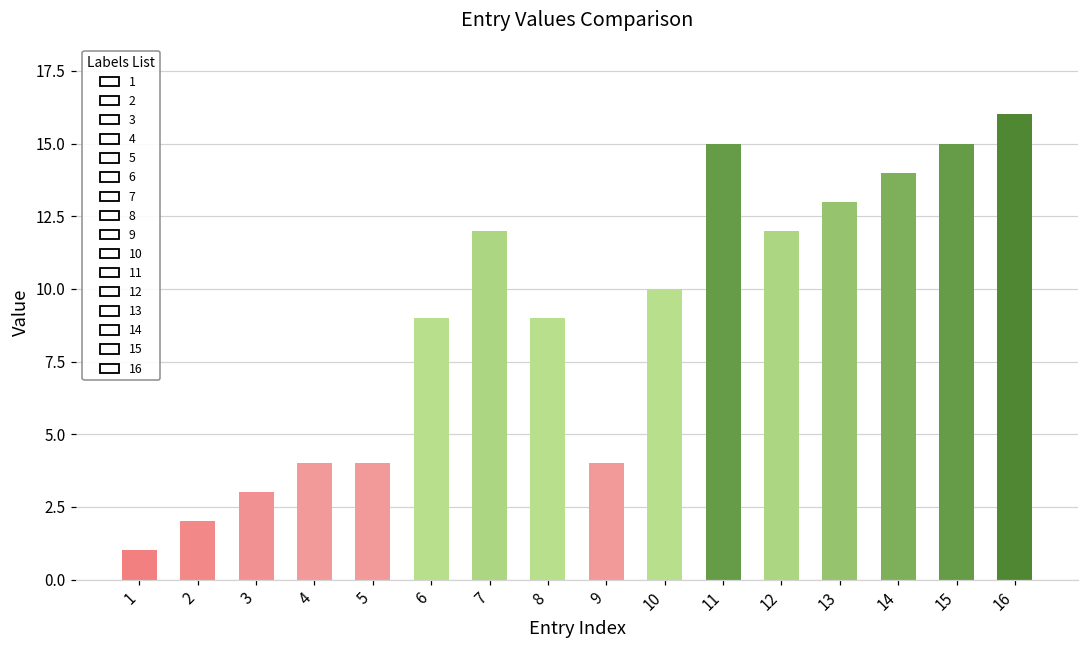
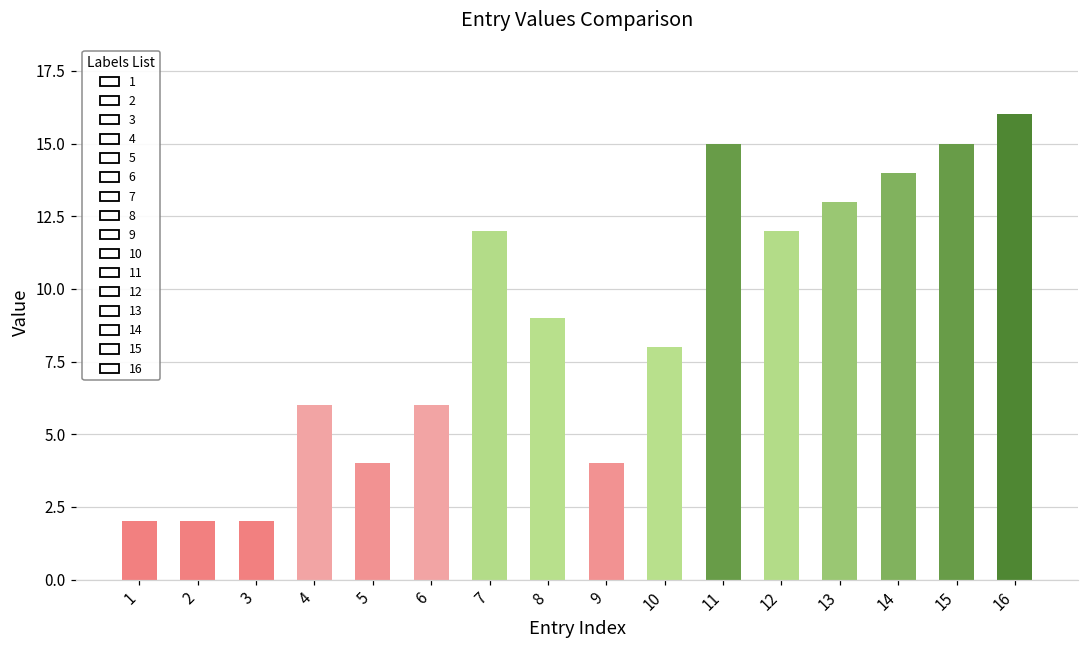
1: 1 -> 2
3: 3 -> 2
4: 4 -> 6
6: 9 -> 6
10: 10 -> 8
